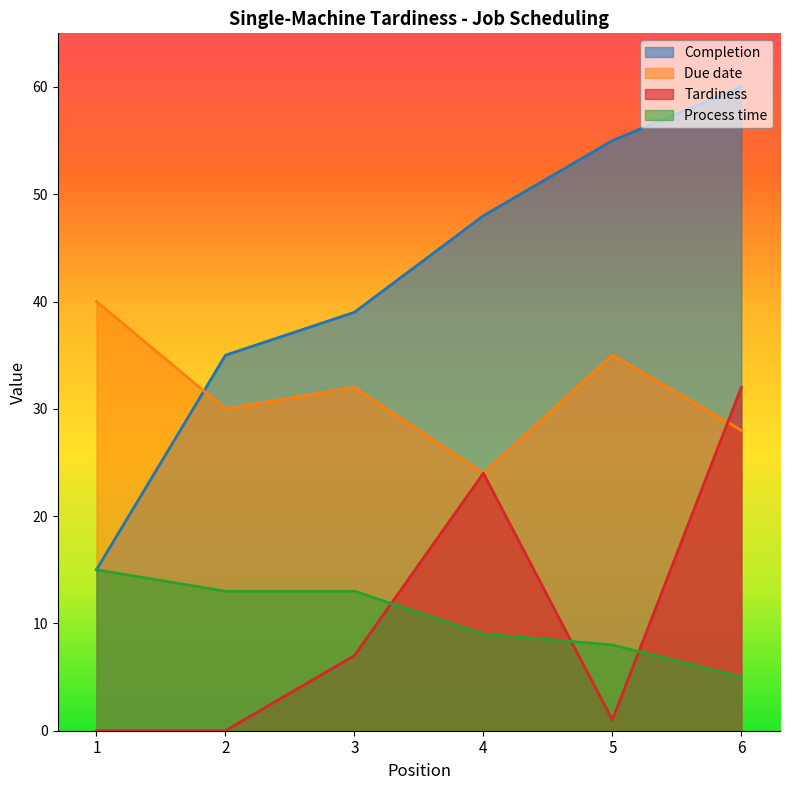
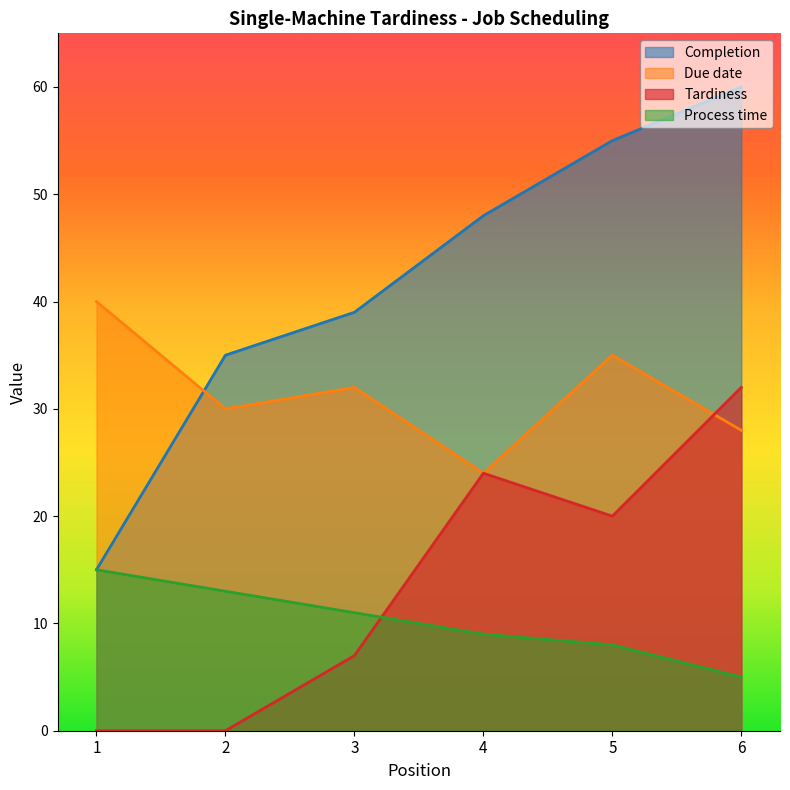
Process time, 3: 13 -> 11
Tardiness, 5: 1 -> 20
